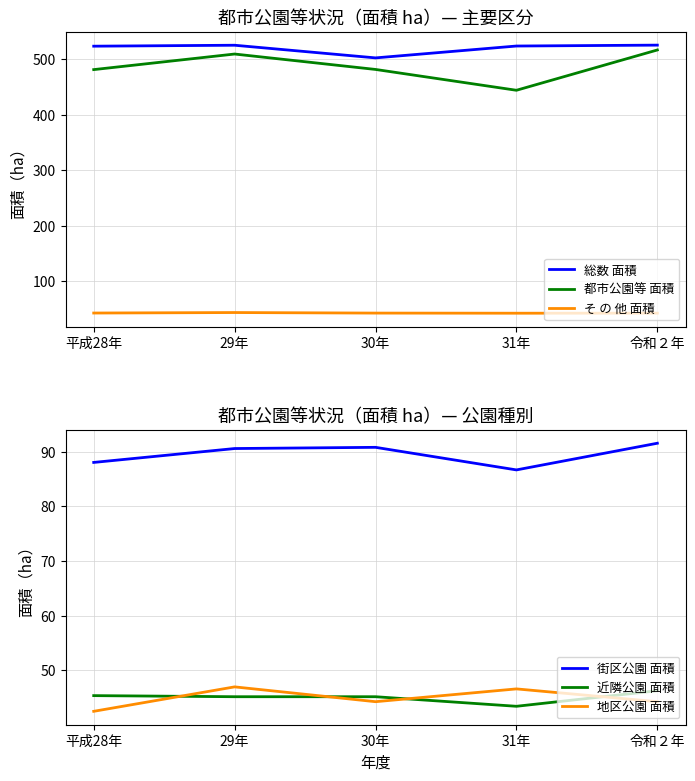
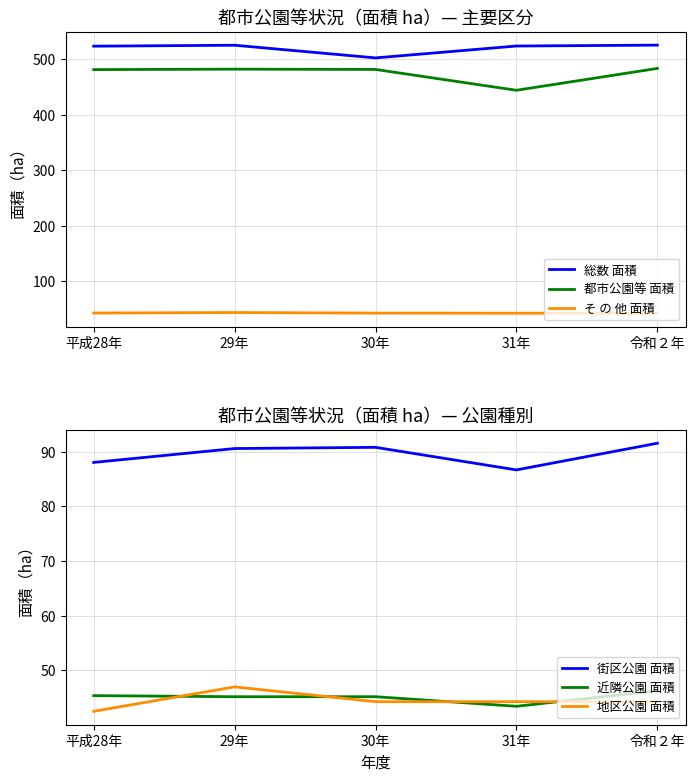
都市公園等状況（面積 ha）— 主要区分, 都市公園等 面積, 29年: 510 -> 480
都市公園等状況（面積 ha）— 主要区分, 都市公園等 面積, 令和２年: 520 -> 480
都市公園等状況（面積 ha）— 公園種別, 地区公園 面積, 31年: 47 -> 44
